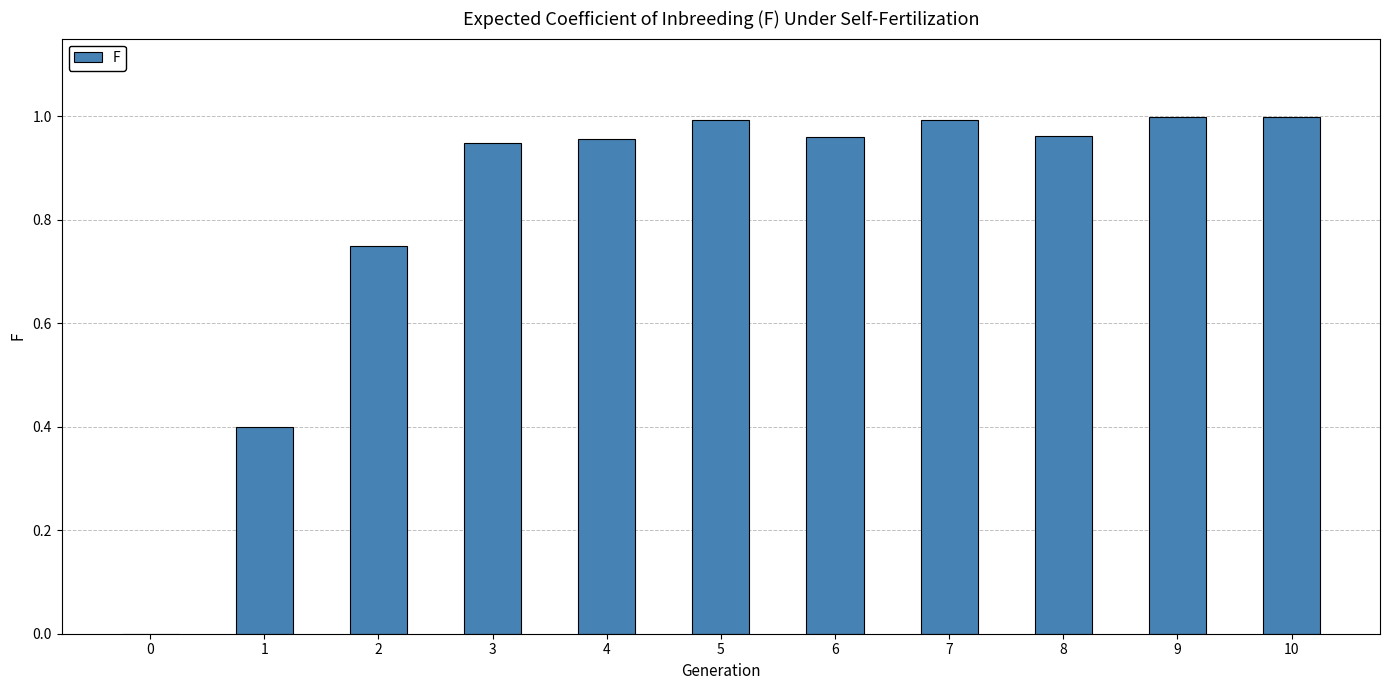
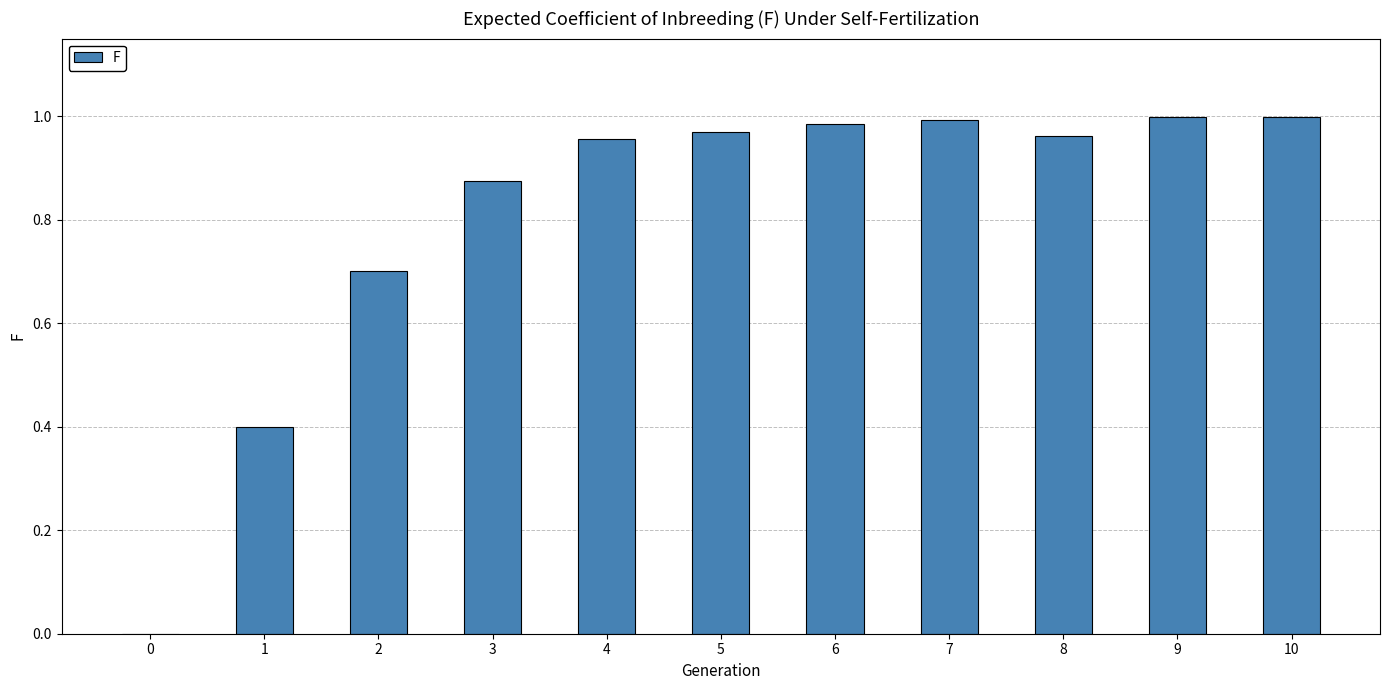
2: 0.75 -> 0.70
3: 0.95 -> 0.88
5: 0.99 -> 0.97
6: 0.96 -> 0.98
